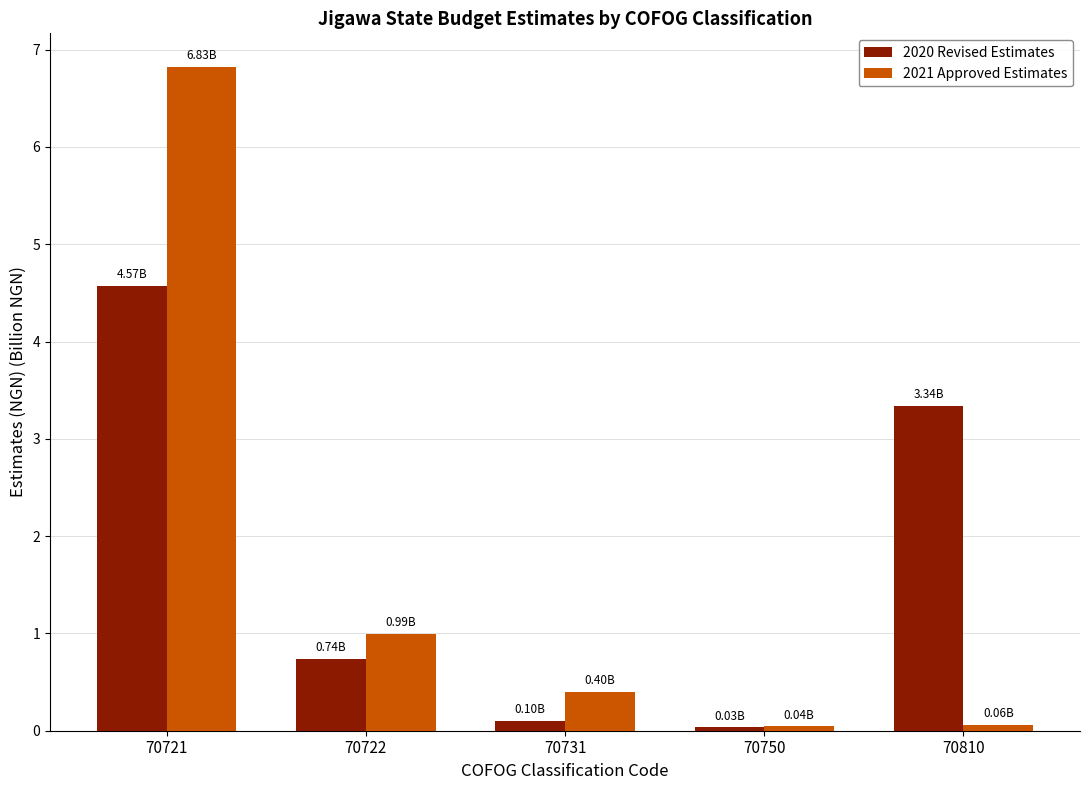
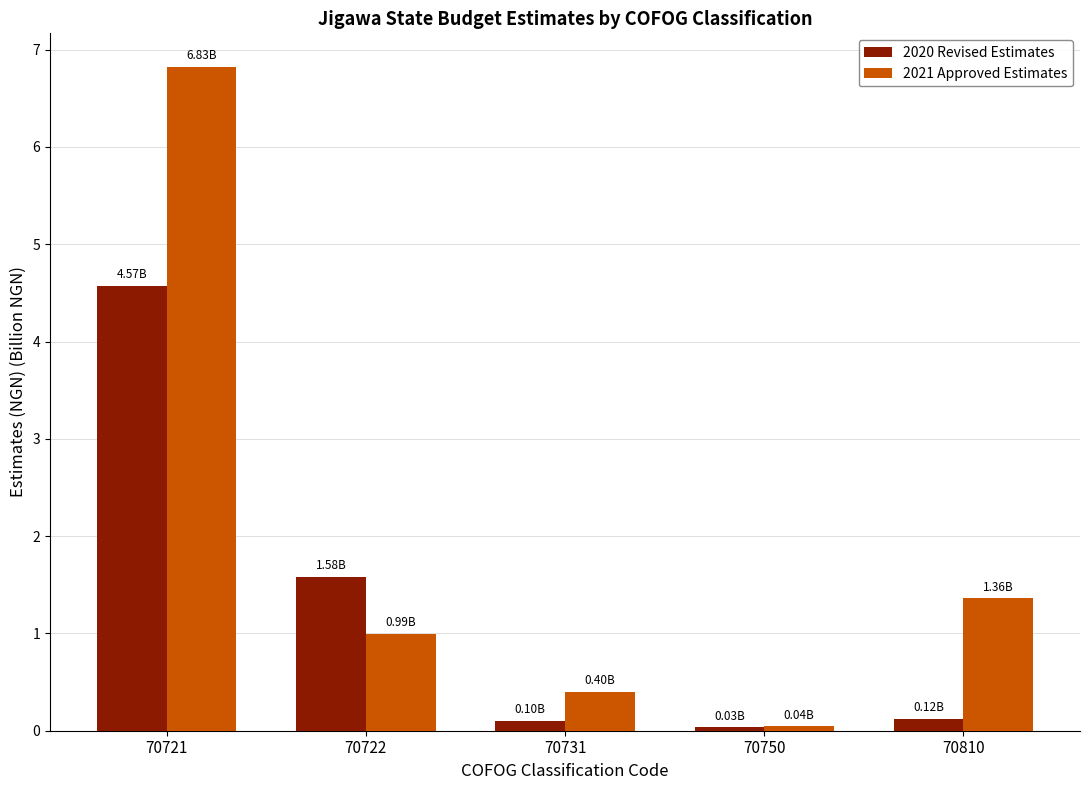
2020 Revised Estimates, 70722: 0.74B -> 1.58B
2020 Revised Estimates, 70810: 3.34B -> 0.12B
2021 Approved Estimates, 70810: 0.06B -> 1.36B
